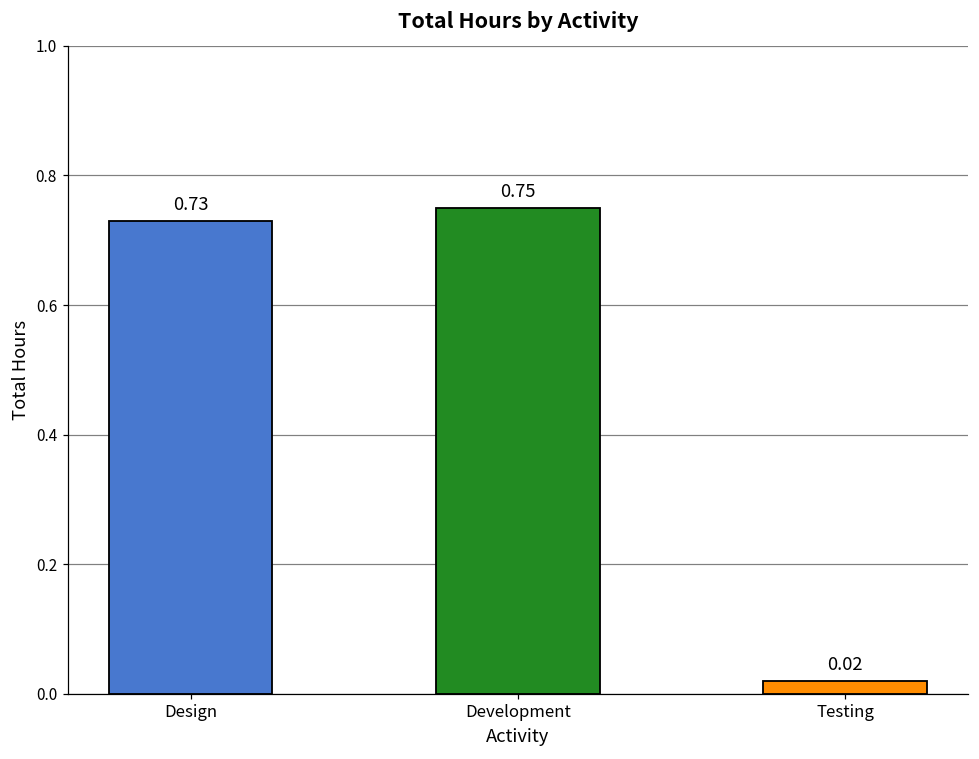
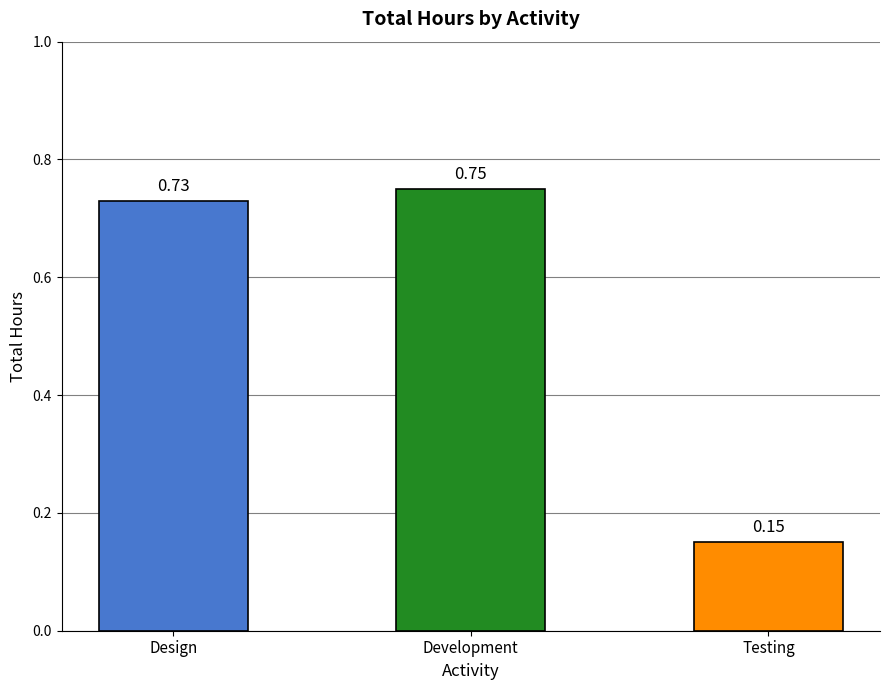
Testing: 0.02 -> 0.15
